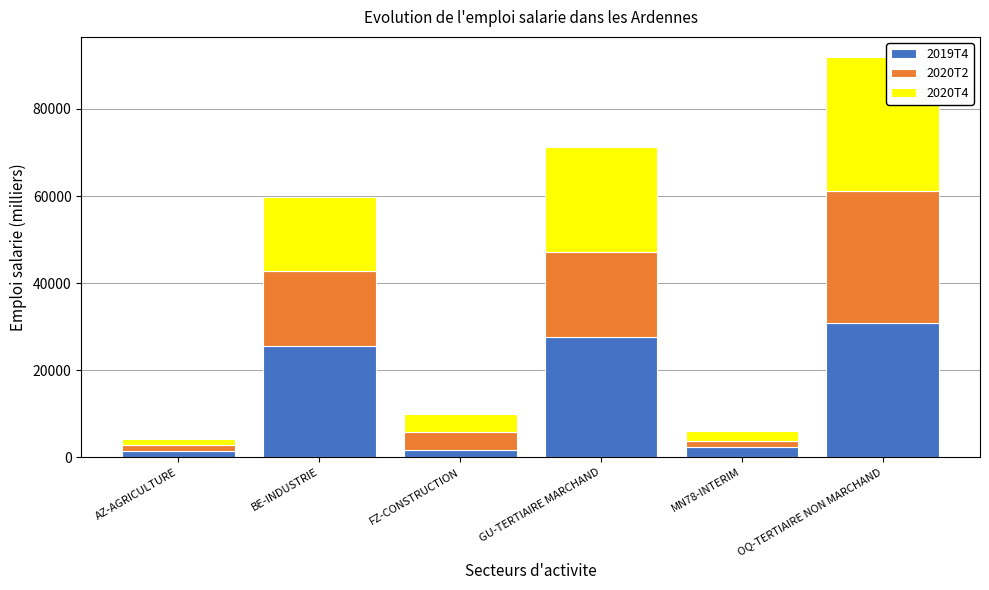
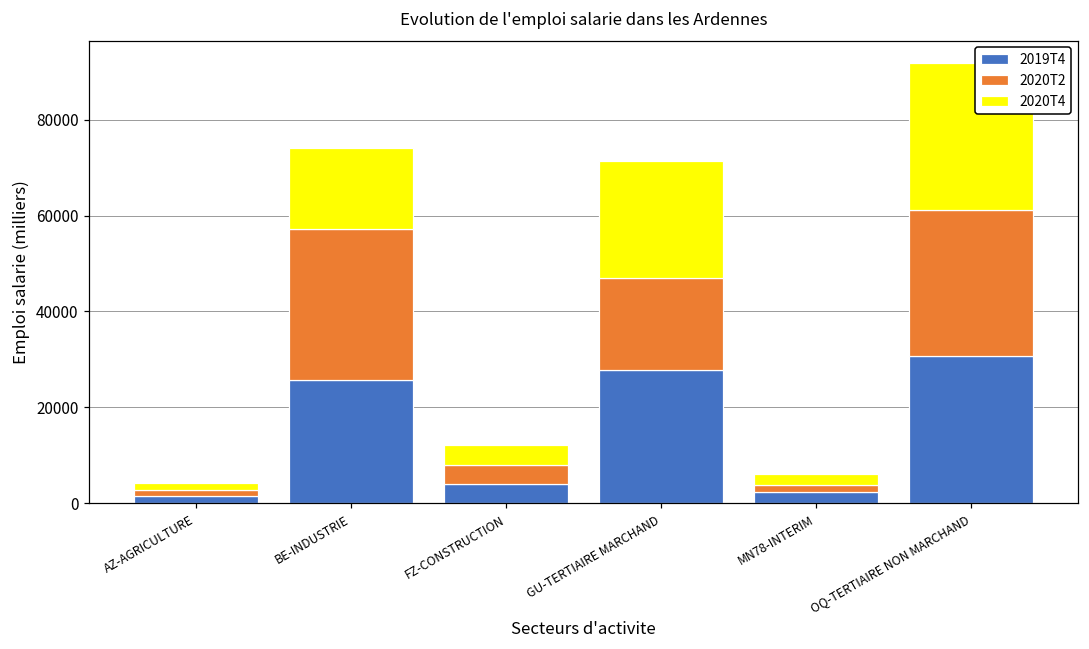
2020T2, BE-INDUSTRIE: 17000 -> 32000
2019T4, FZ-CONSTRUCTION: 2000 -> 4000
